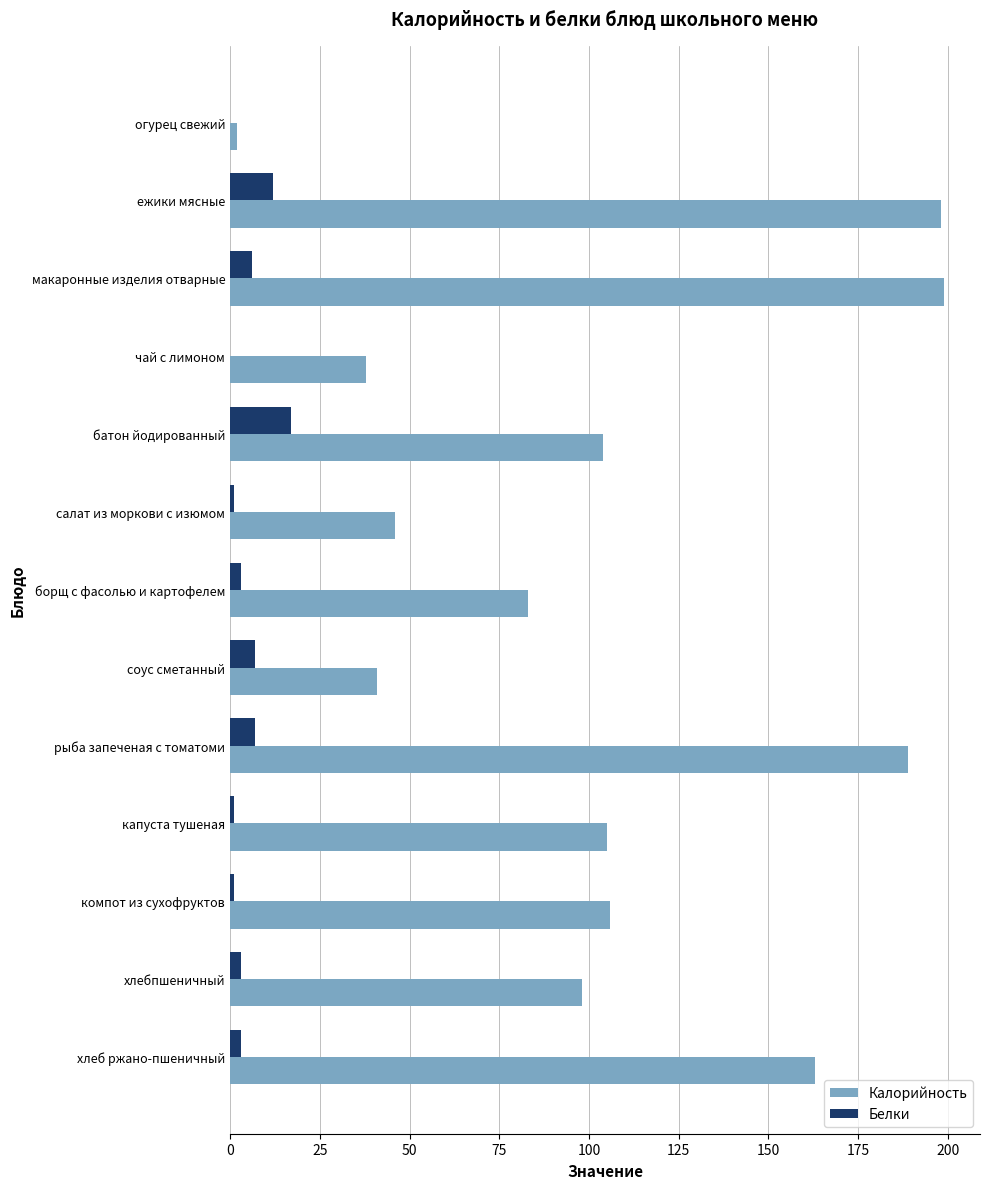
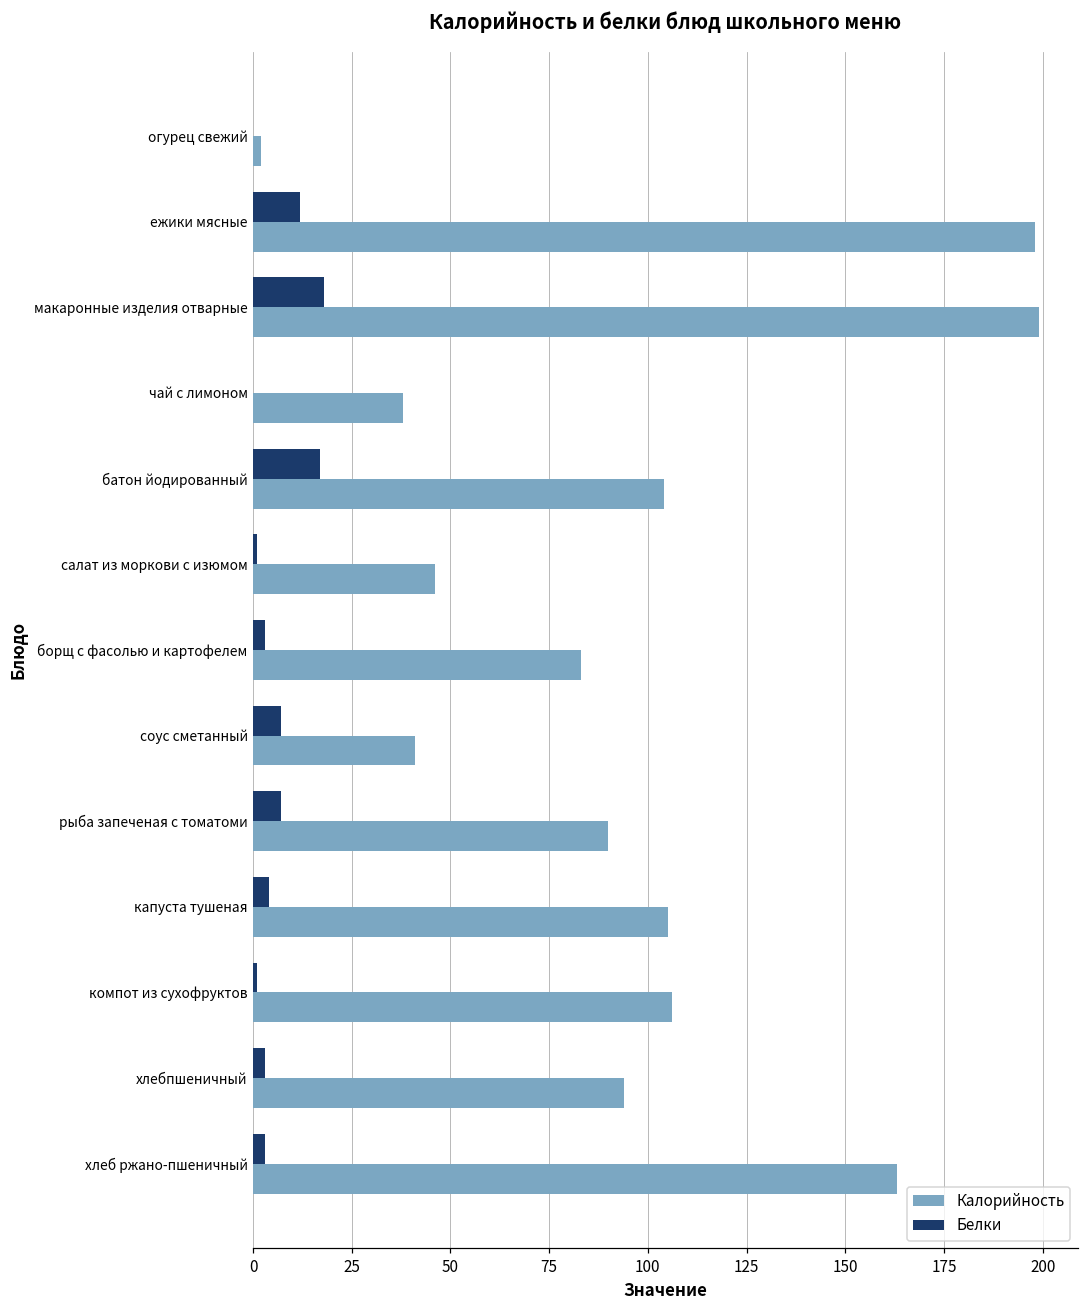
Белки, макаронные изделия отварные: 6 -> 18
Калорийность, рыба запеченая с томатоми: 189 -> 90
Белки, капуста тушеная: 1 -> 4
Калорийность, хлебпшеничный: 98 -> 94
